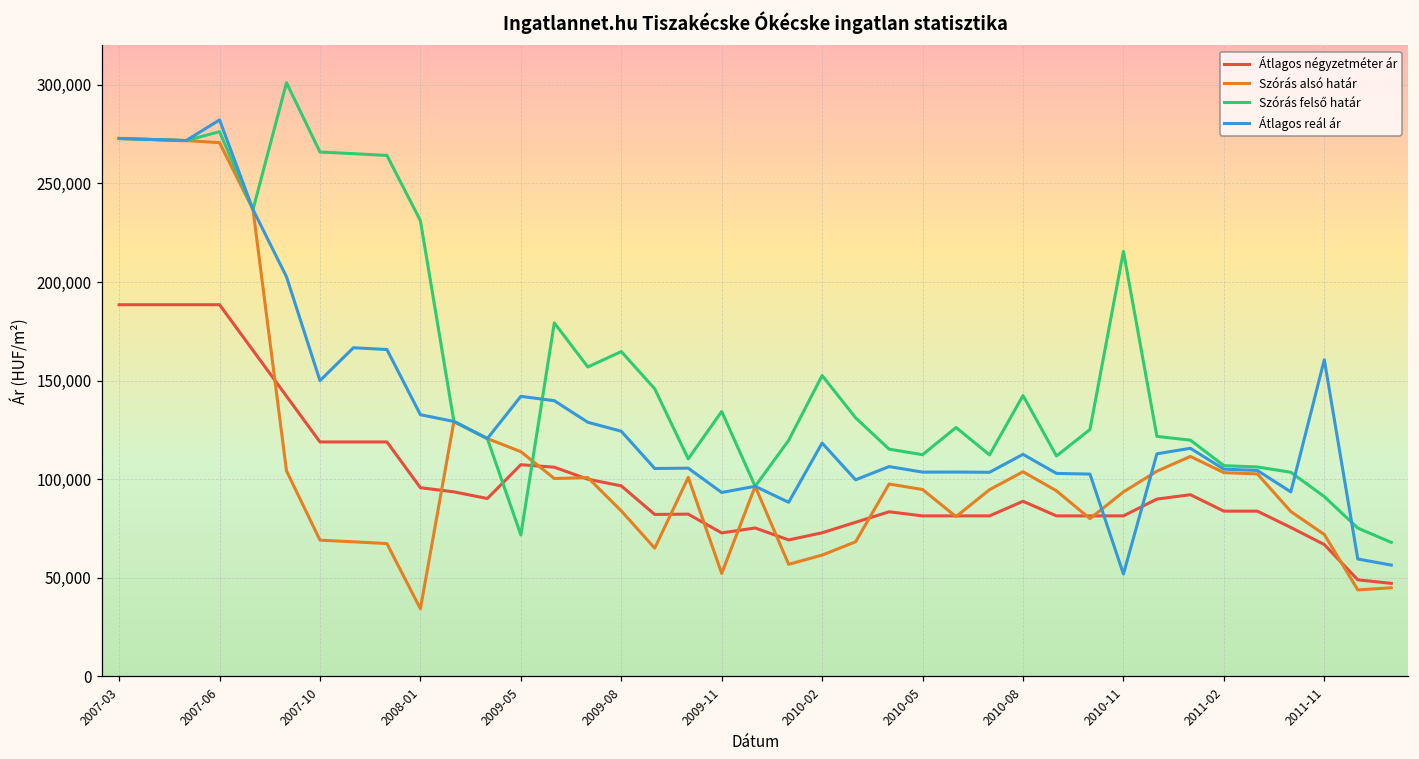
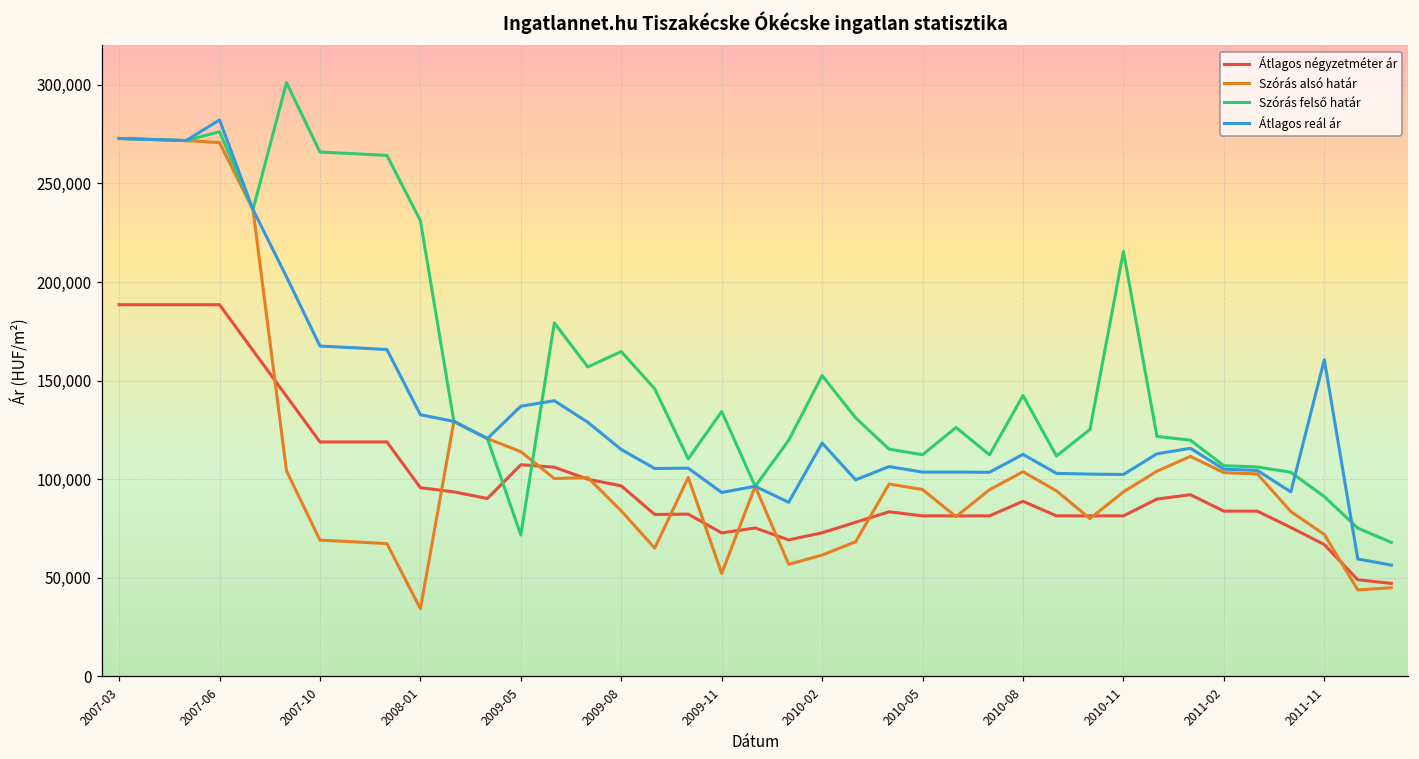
Átlagos reál ár, 2007-10: 150,000 -> 167,000
Átlagos reál ár, 2009-05: 142,000 -> 137,000
Átlagos reál ár, 2009-08: 124,000 -> 115,000
Átlagos reál ár, 2010-11: 52,000 -> 102,000
